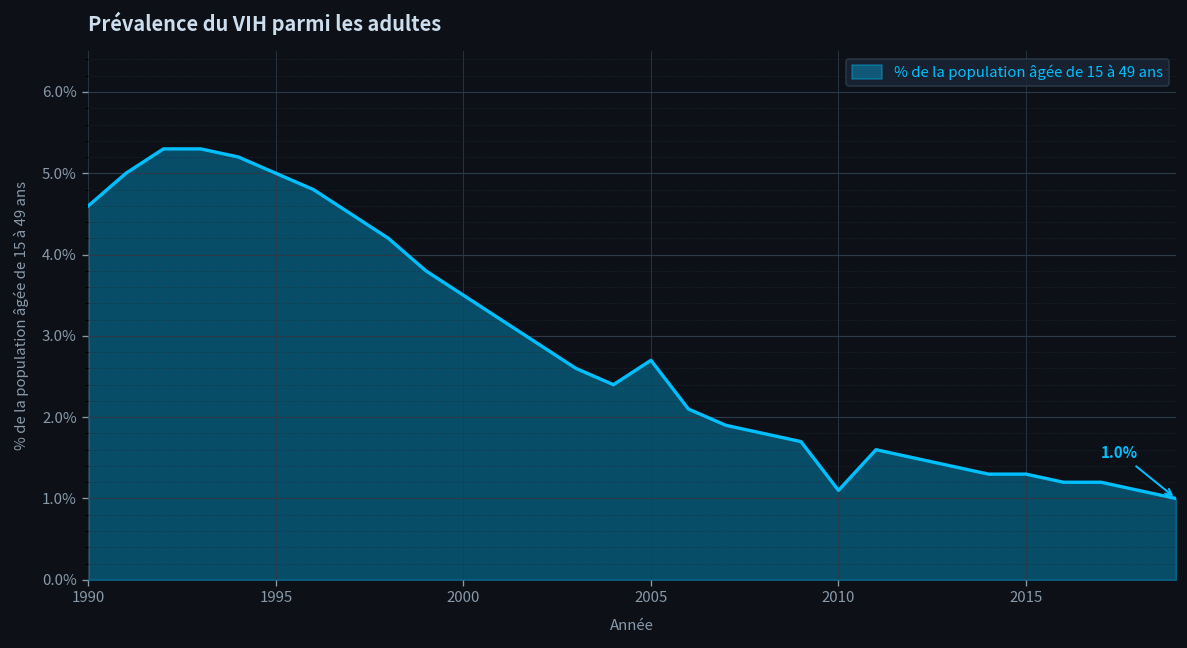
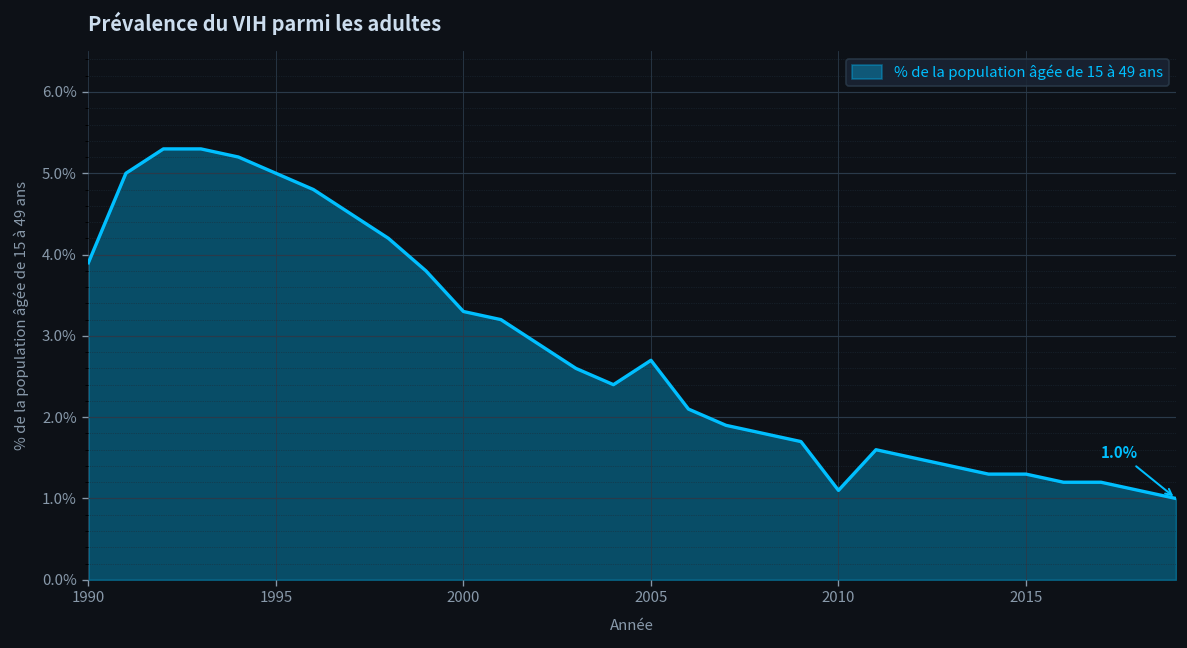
1990: 4.6% -> 3.9%
2000: 3.5% -> 3.3%
